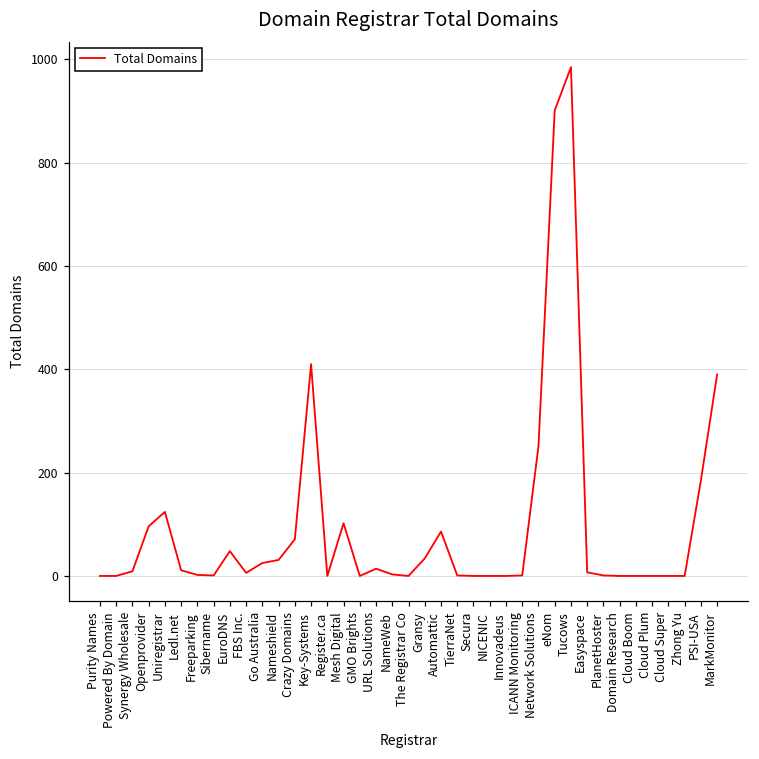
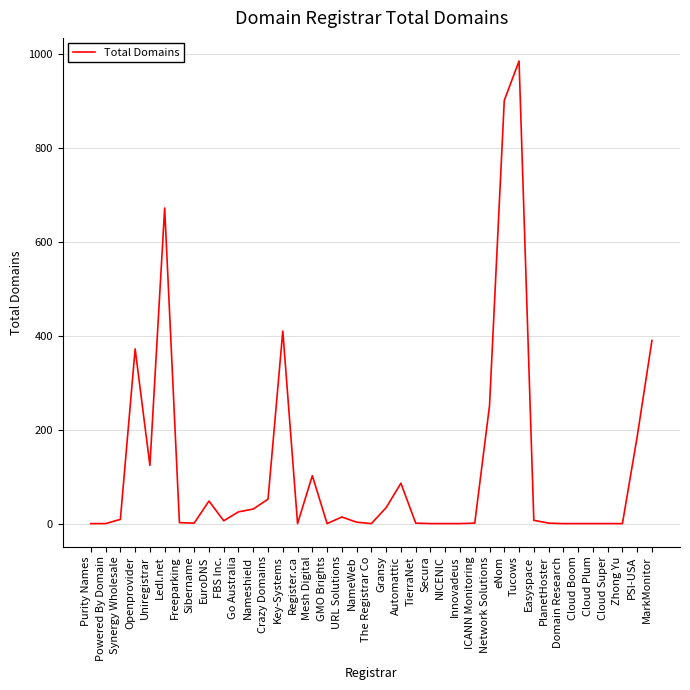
Openprovider: 100 -> 370
Ledl.net: 10 -> 670
Crazy Domains: 70 -> 50
